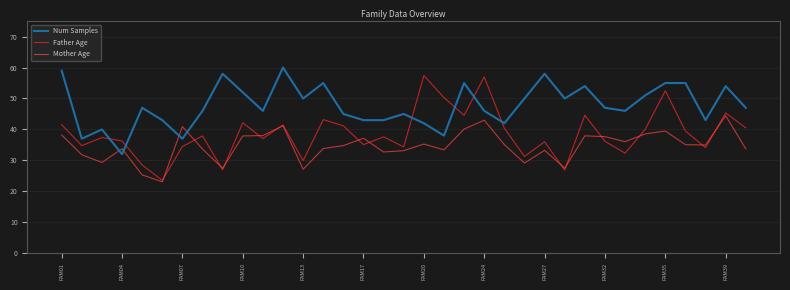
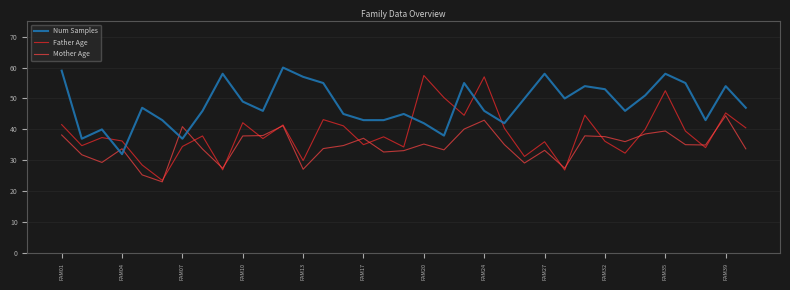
Num Samples, FAM10: 52 -> 49
Num Samples, FAM13: 50 -> 57
Num Samples, FAM32: 47 -> 53
Num Samples, FAM35: 55 -> 58
